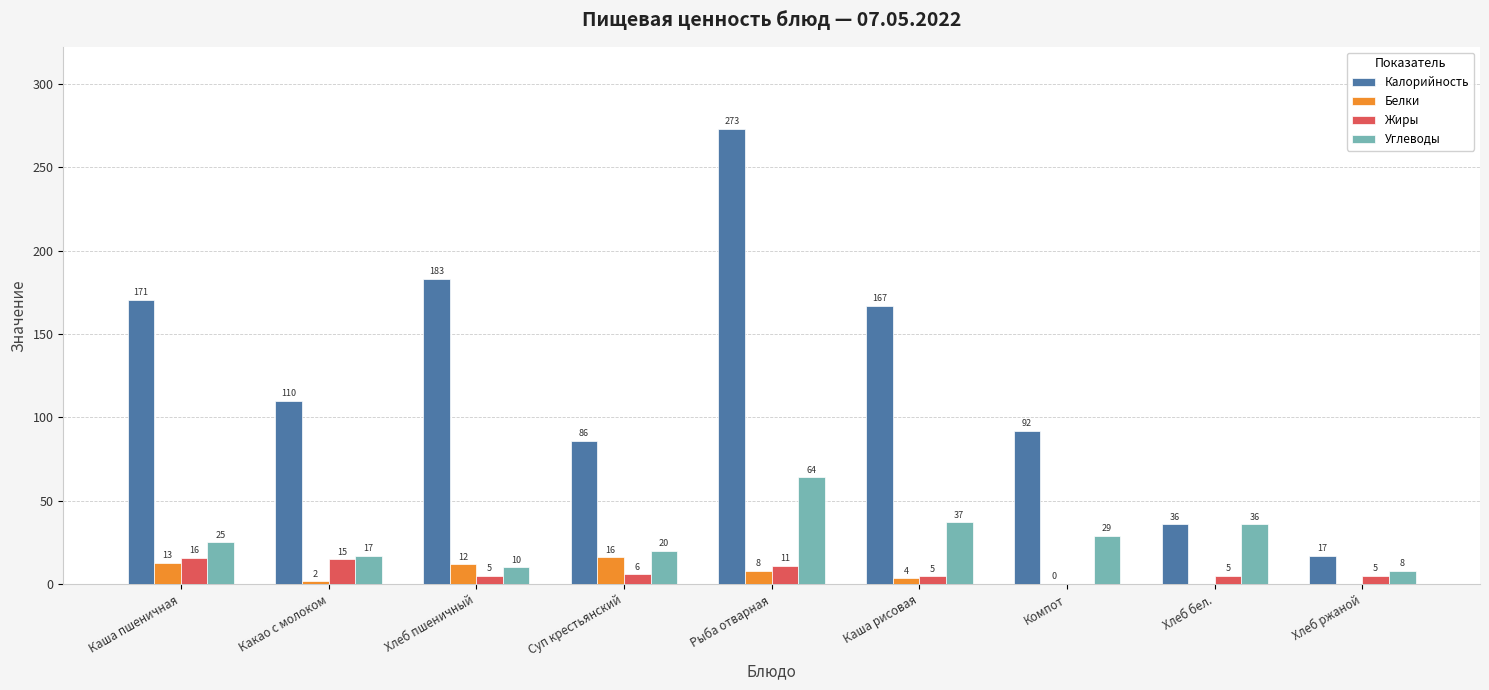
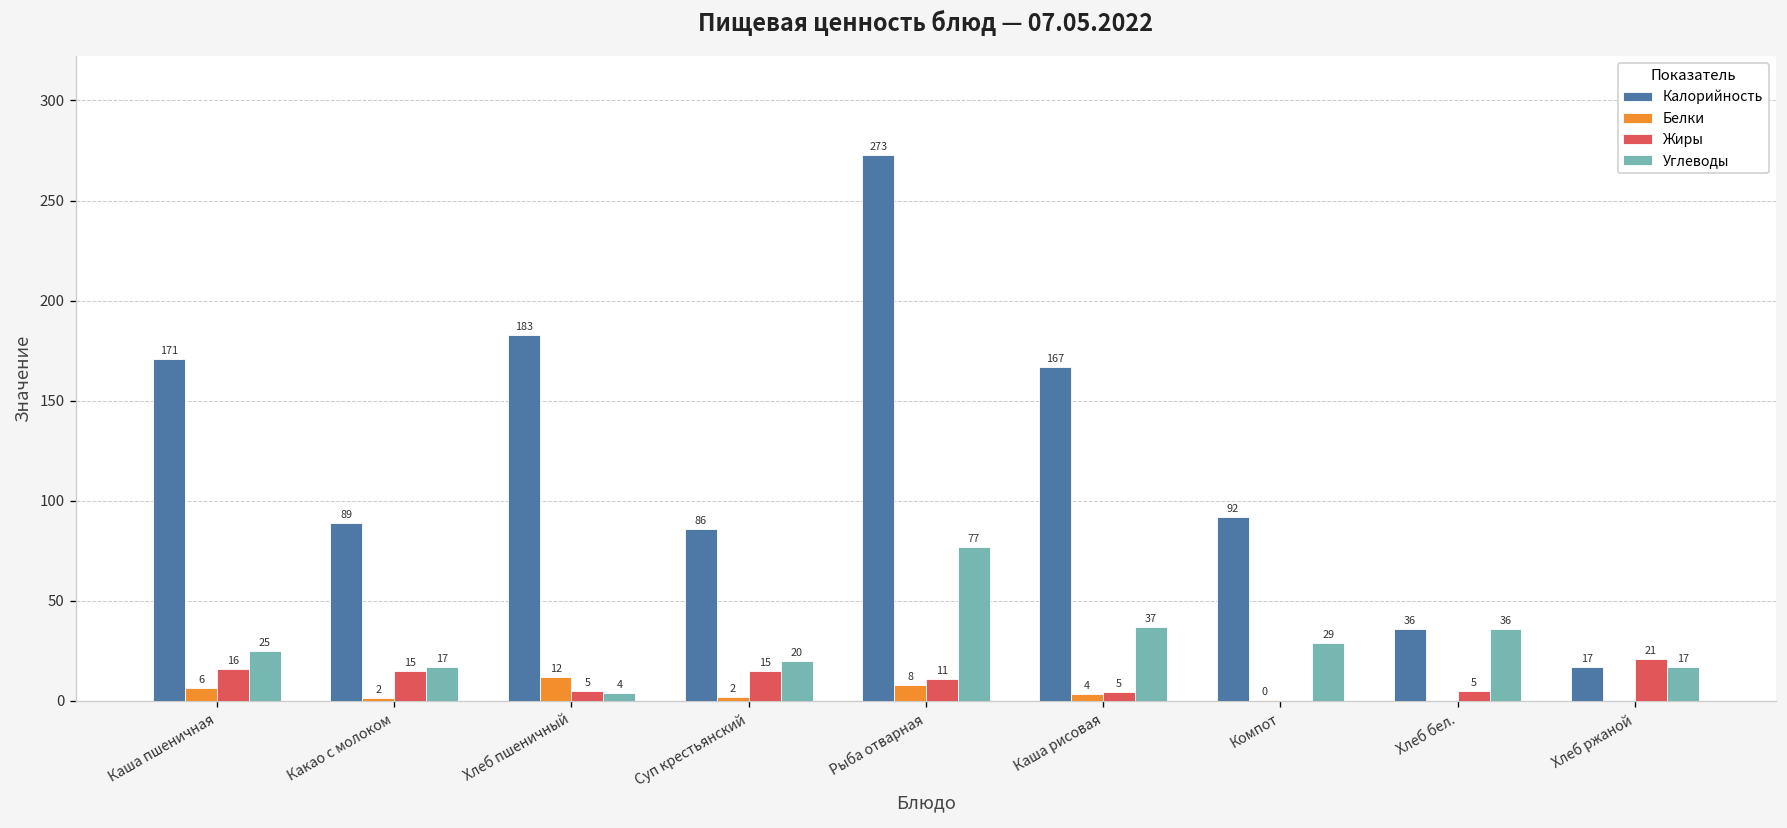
Белки, Каша пшеничная: 13 -> 6
Калорийность, Какао с молоком: 110 -> 89
Углеводы, Хлеб пшеничный: 10 -> 4
Белки, Суп крестьянский: 16 -> 2
Жиры, Суп крестьянский: 6 -> 15
Углеводы, Рыба отварная: 64 -> 77
Жиры, Хлеб ржаной: 5 -> 21
Углеводы, Хлеб ржаной: 8 -> 17
